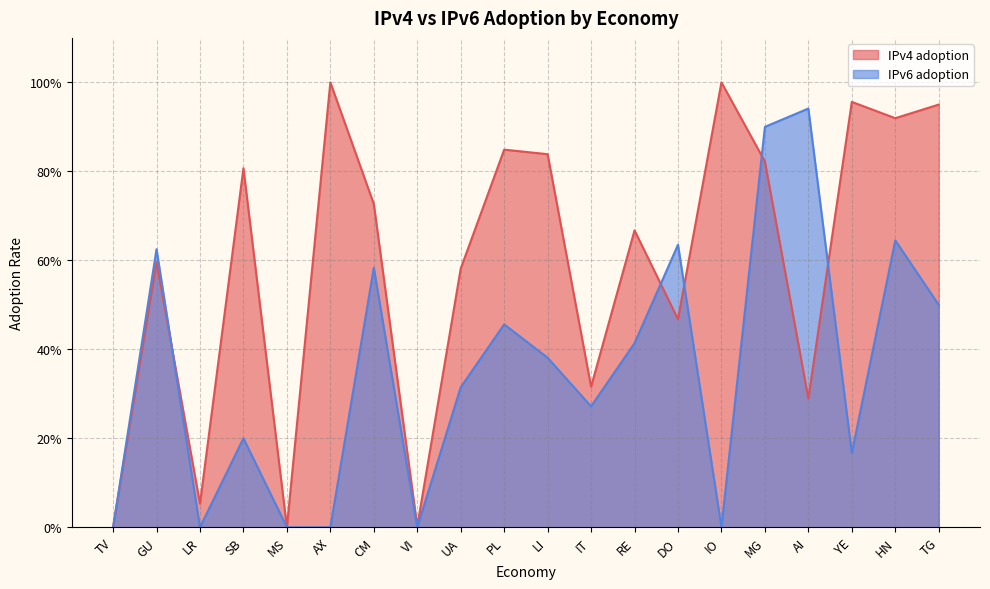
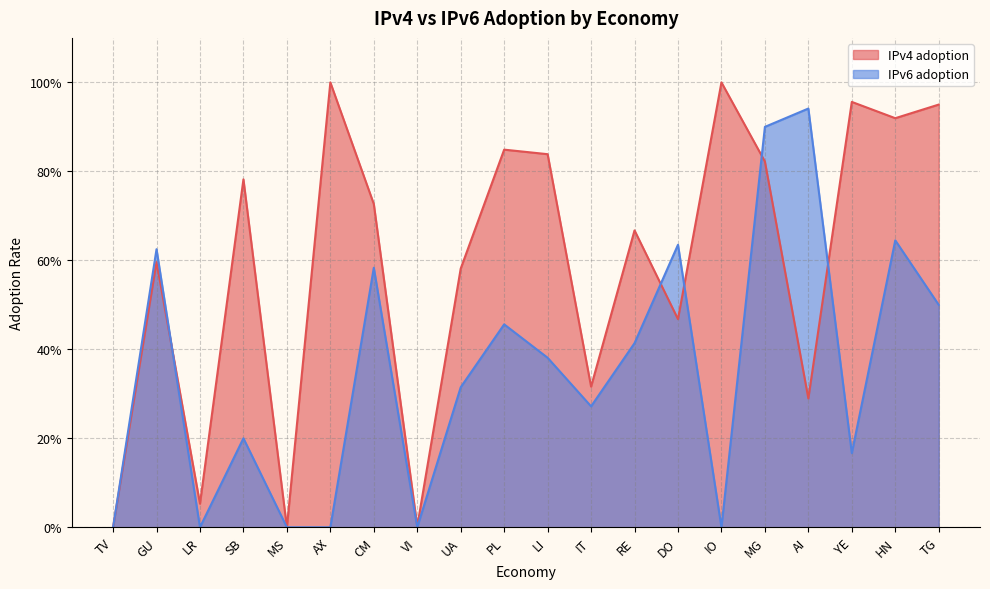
IPv4 adoption, SB: 81% -> 78%
